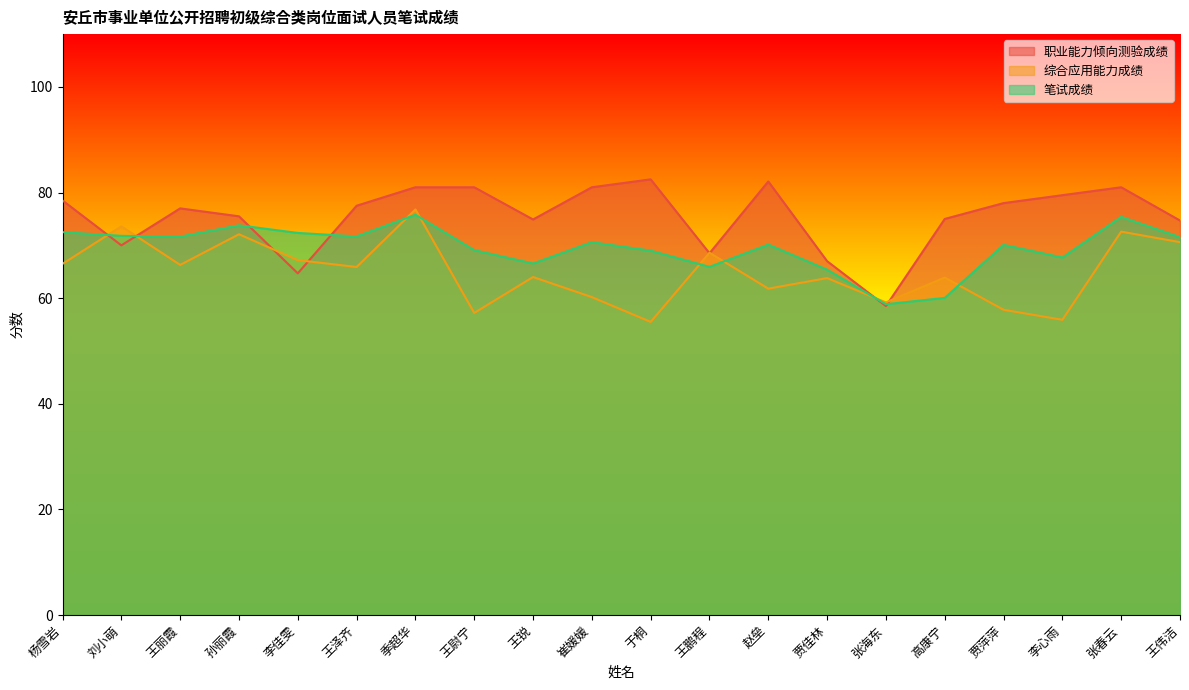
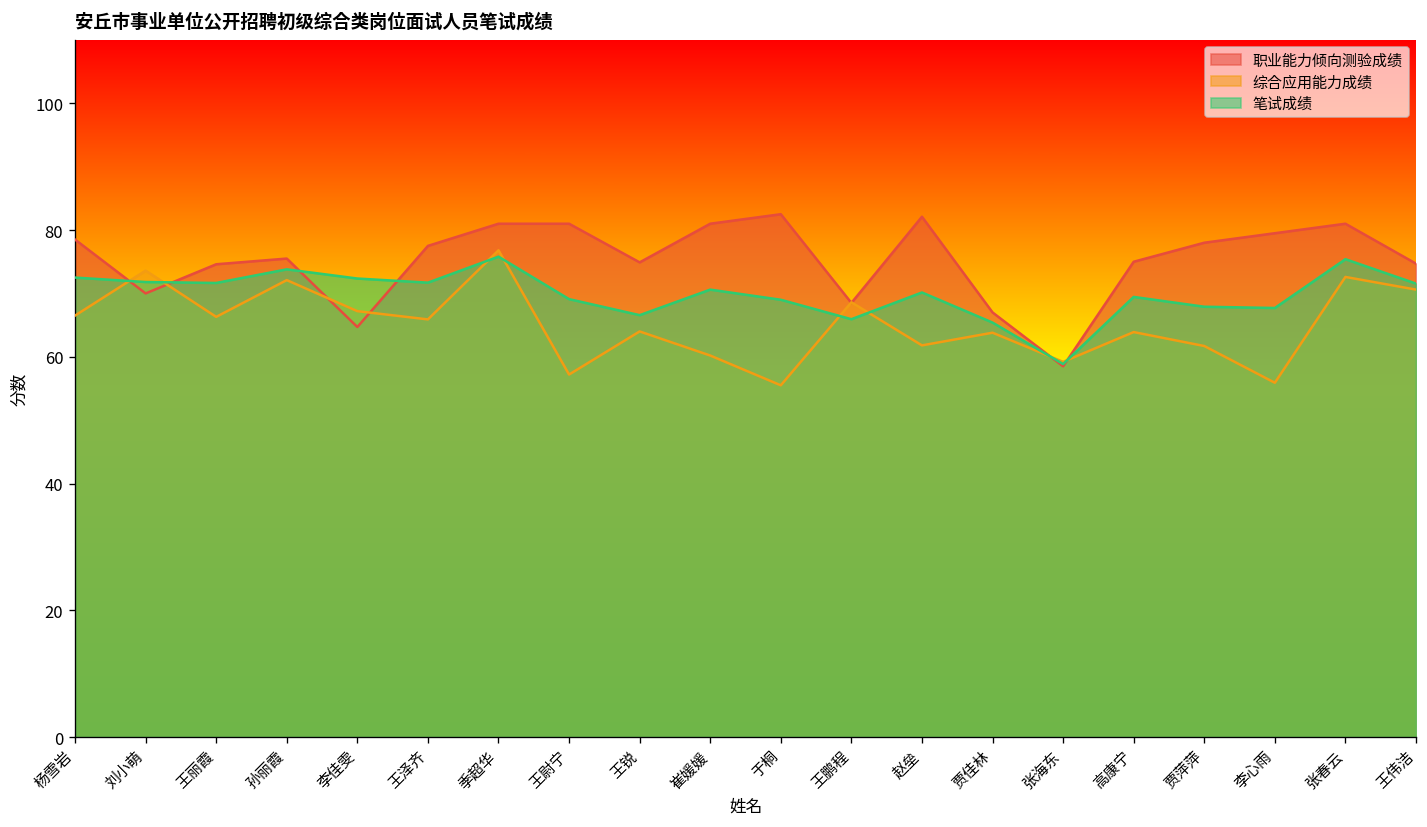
职业能力倾向测验成绩, 王丽霞: 77 -> 75
笔试成绩, 高康宁: 60 -> 69
综合应用能力成绩, 贾萍萍: 58 -> 62
笔试成绩, 贾萍萍: 70 -> 68
